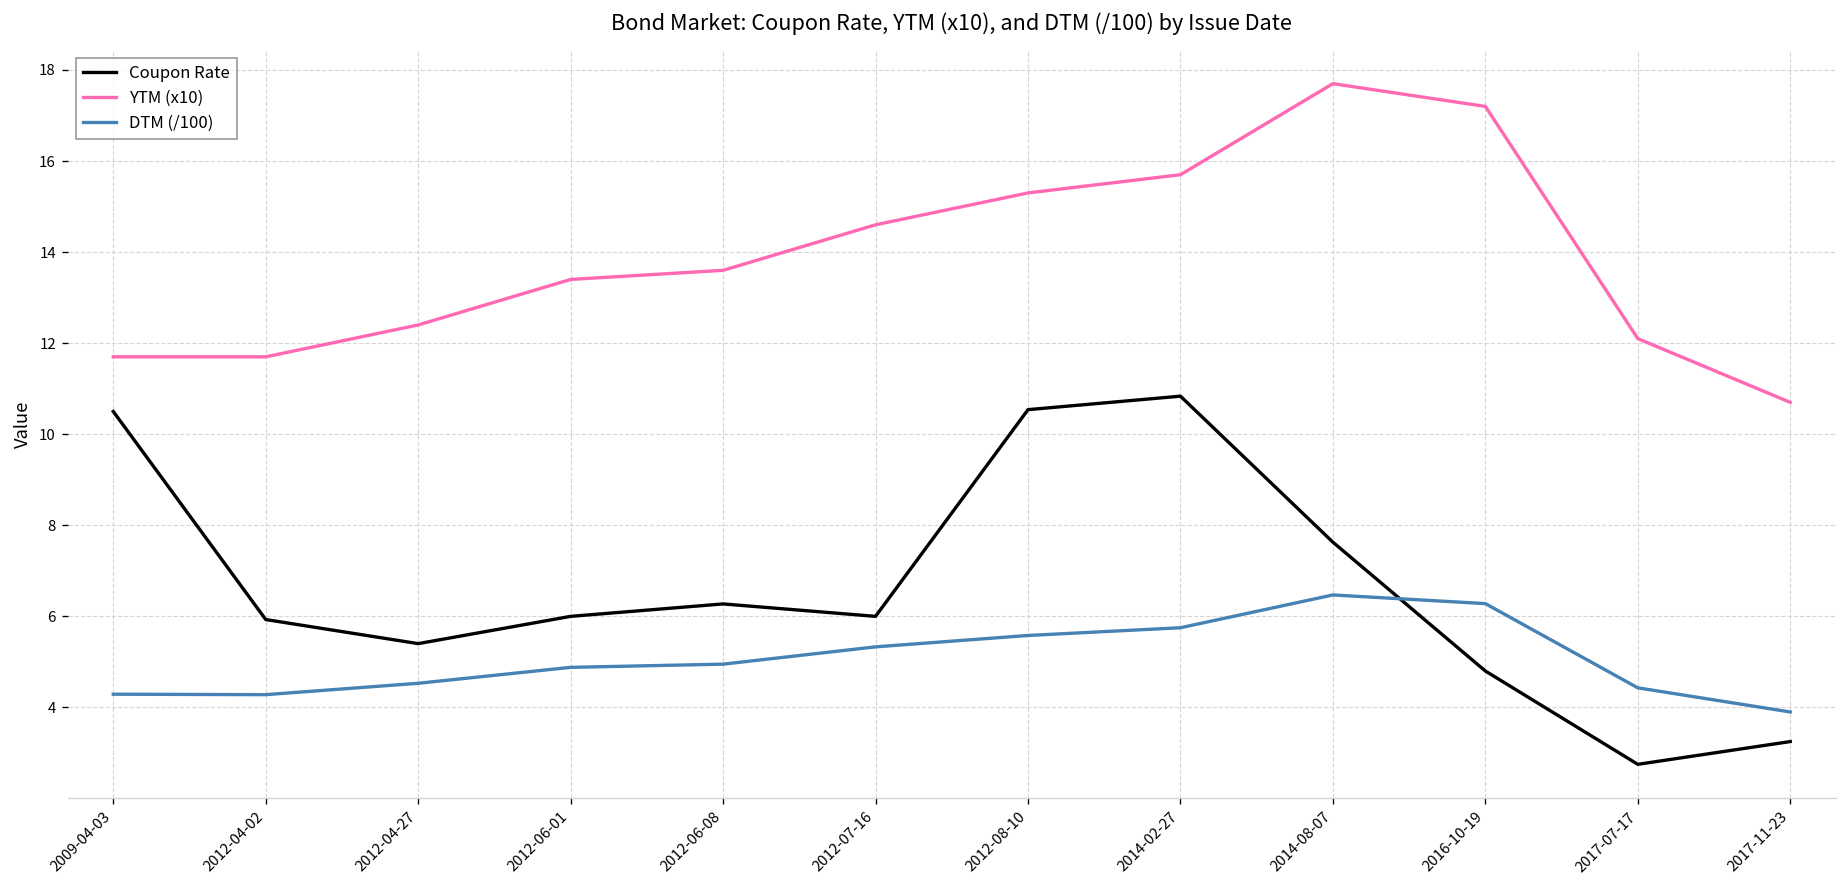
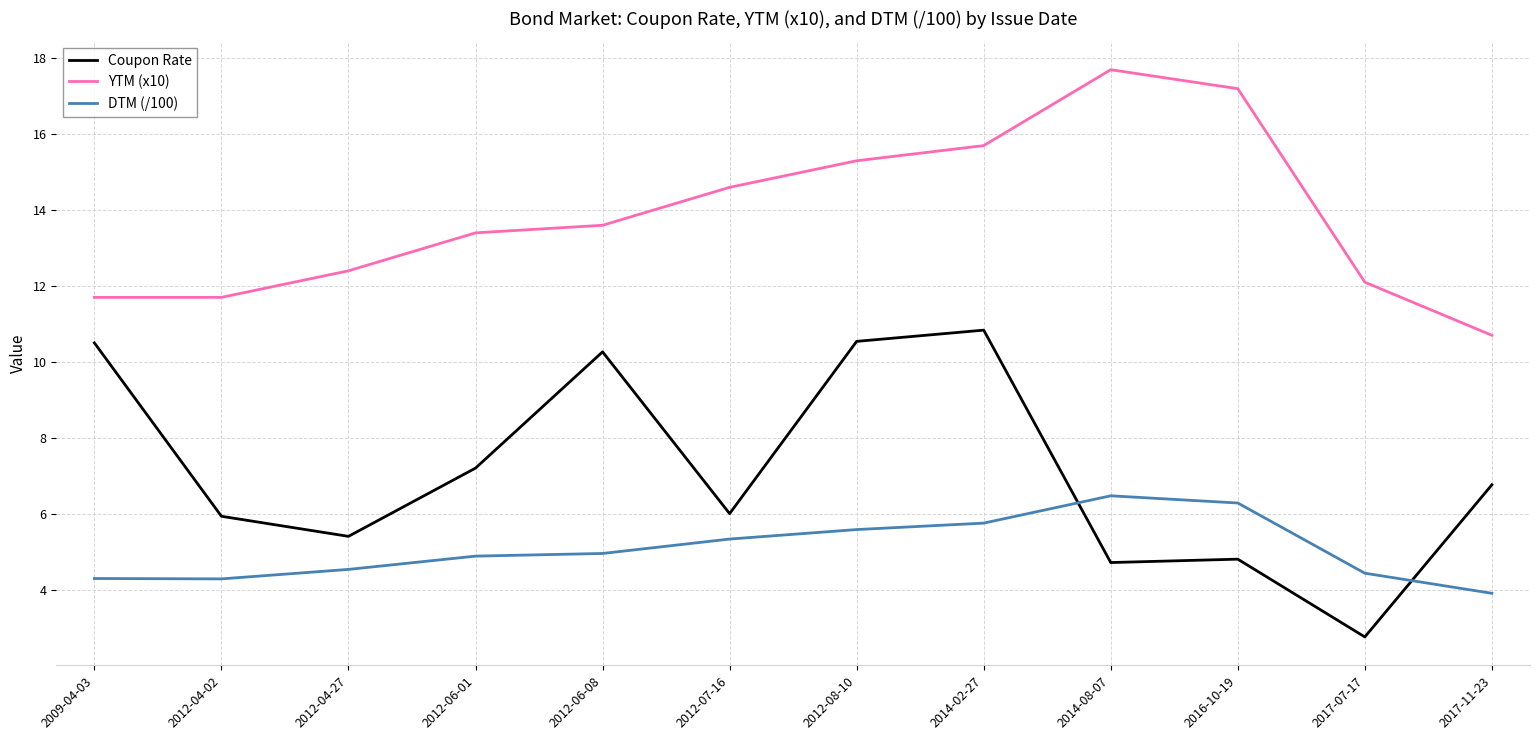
Coupon Rate, 2012-06-01: 6.0 -> 7.2
Coupon Rate, 2012-06-08: 6.3 -> 10.3
Coupon Rate, 2014-08-07: 7.6 -> 4.7
Coupon Rate, 2017-11-23: 3.3 -> 6.8
